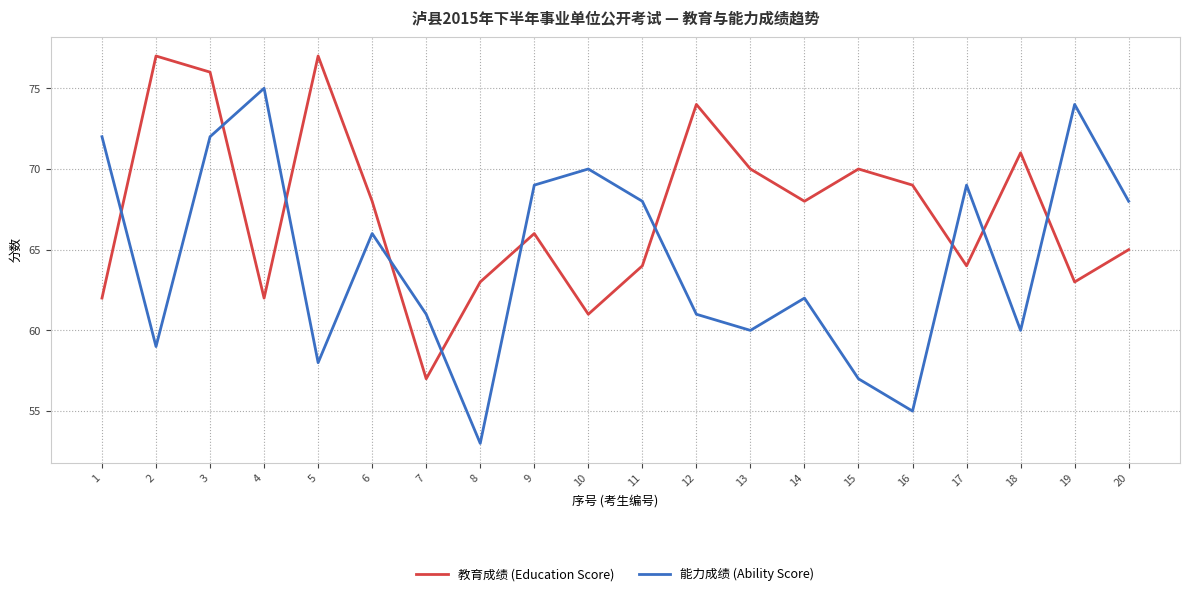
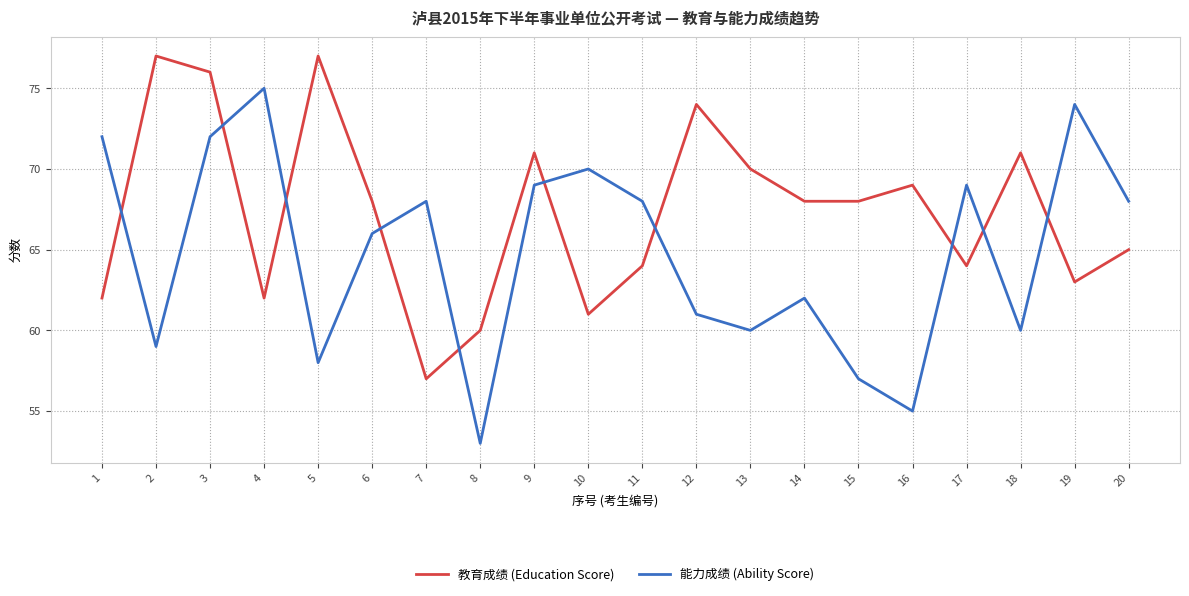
能力成绩 (Ability Score), 7: 61 -> 68
教育成绩 (Education Score), 8: 63 -> 60
教育成绩 (Education Score), 9: 66 -> 71
教育成绩 (Education Score), 15: 70 -> 68
